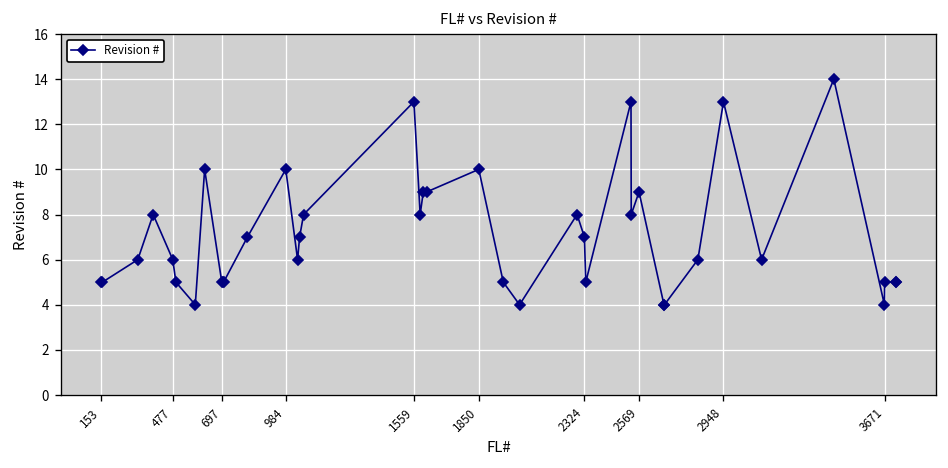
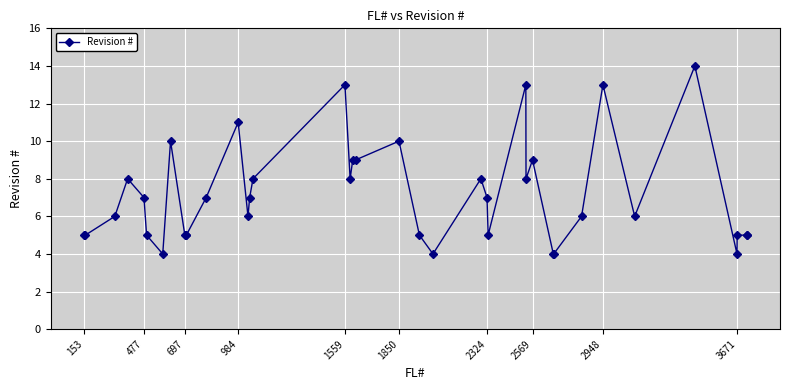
477: 6 -> 7
984: 10 -> 11
